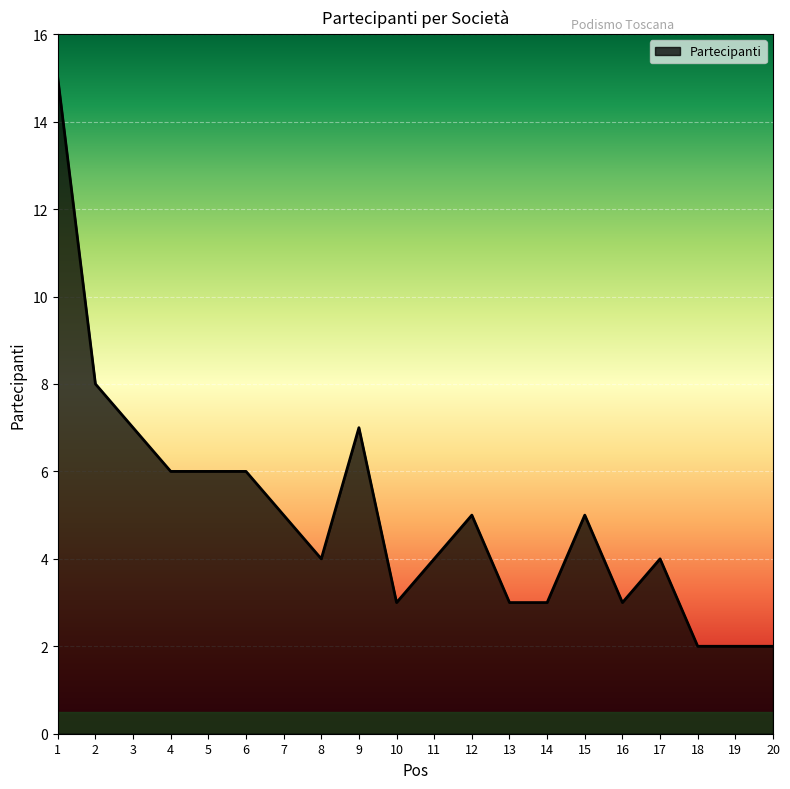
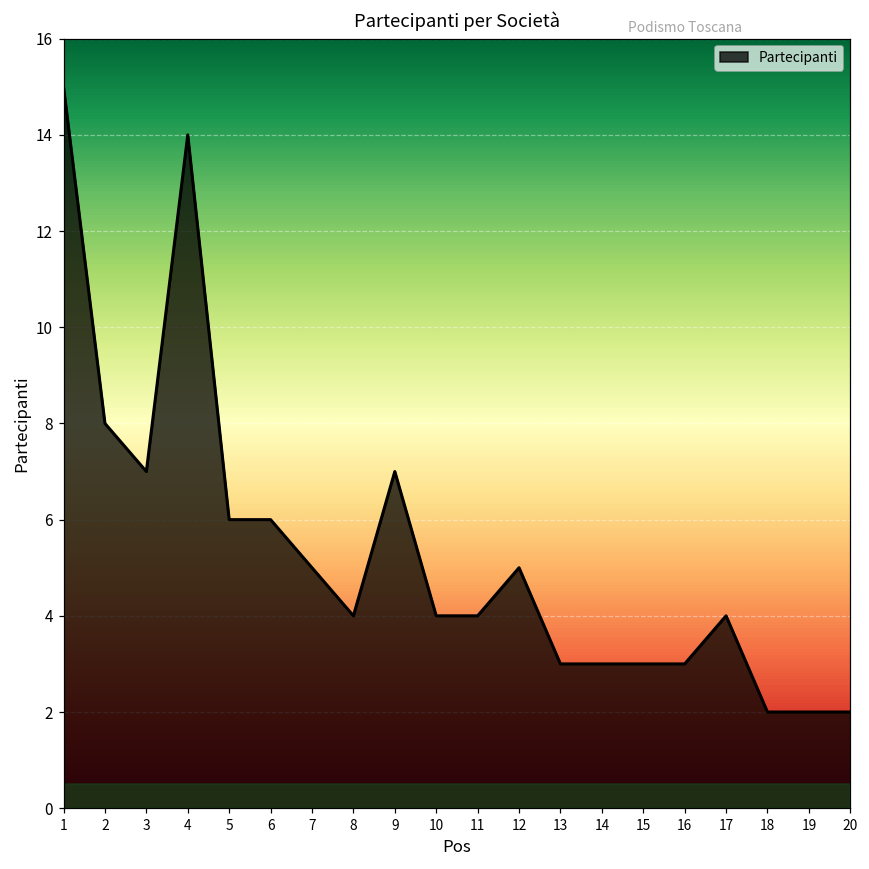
4: 6 -> 14
10: 3 -> 4
15: 5 -> 3
